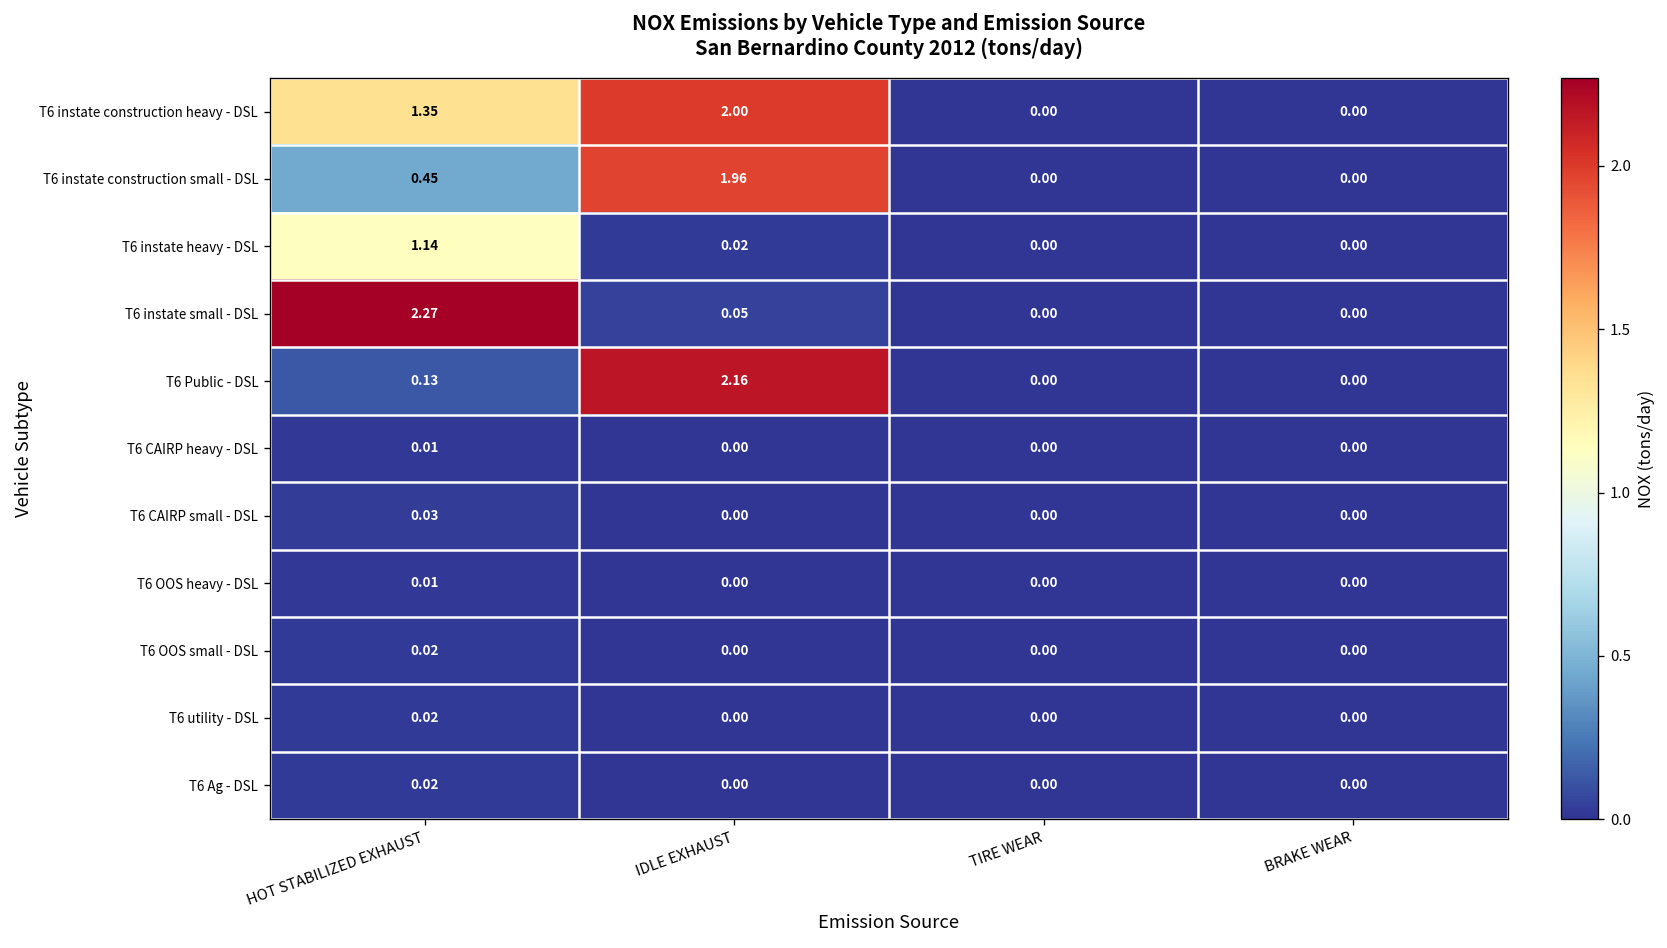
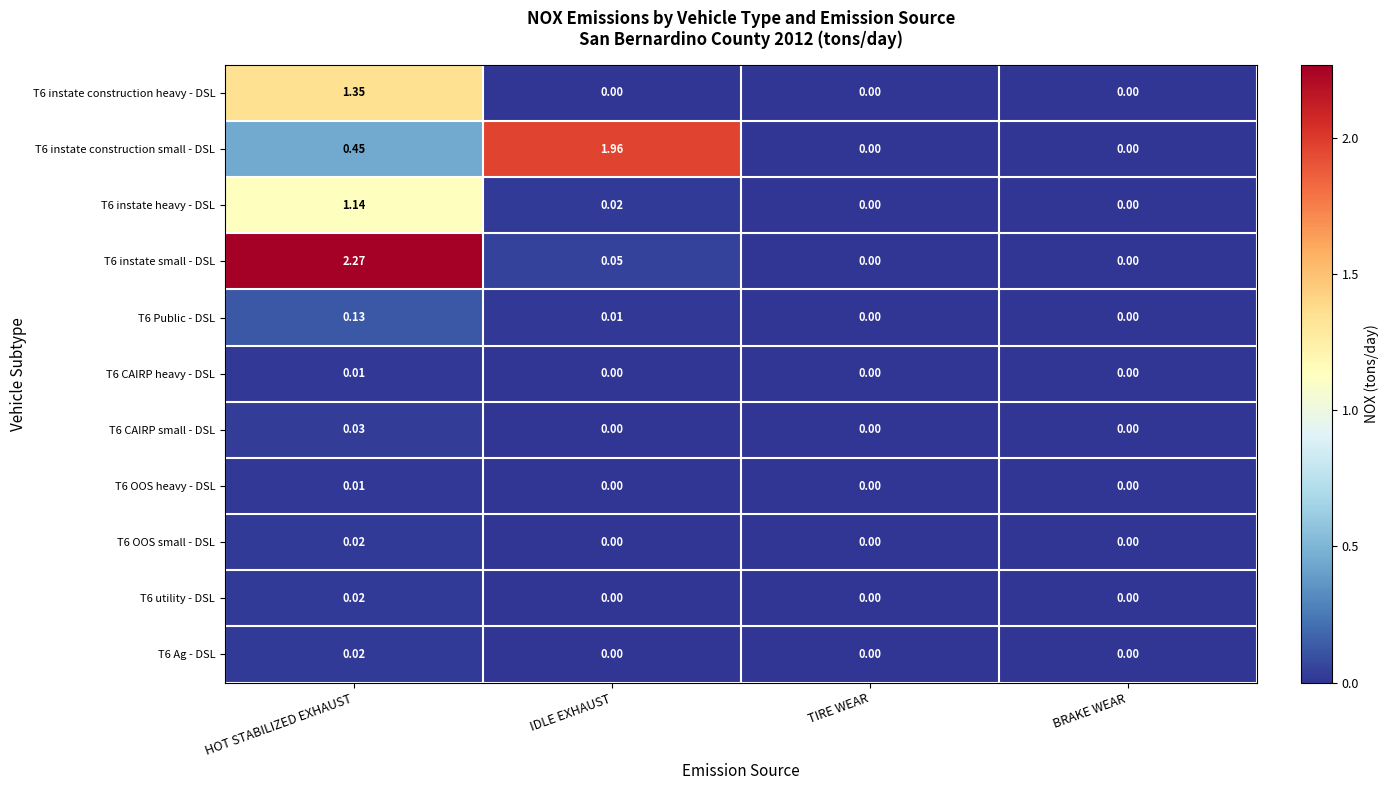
T6 instate construction heavy - DSL, IDLE EXHAUST: 2.00 -> 0.00
T6 Public - DSL, IDLE EXHAUST: 2.16 -> 0.01
